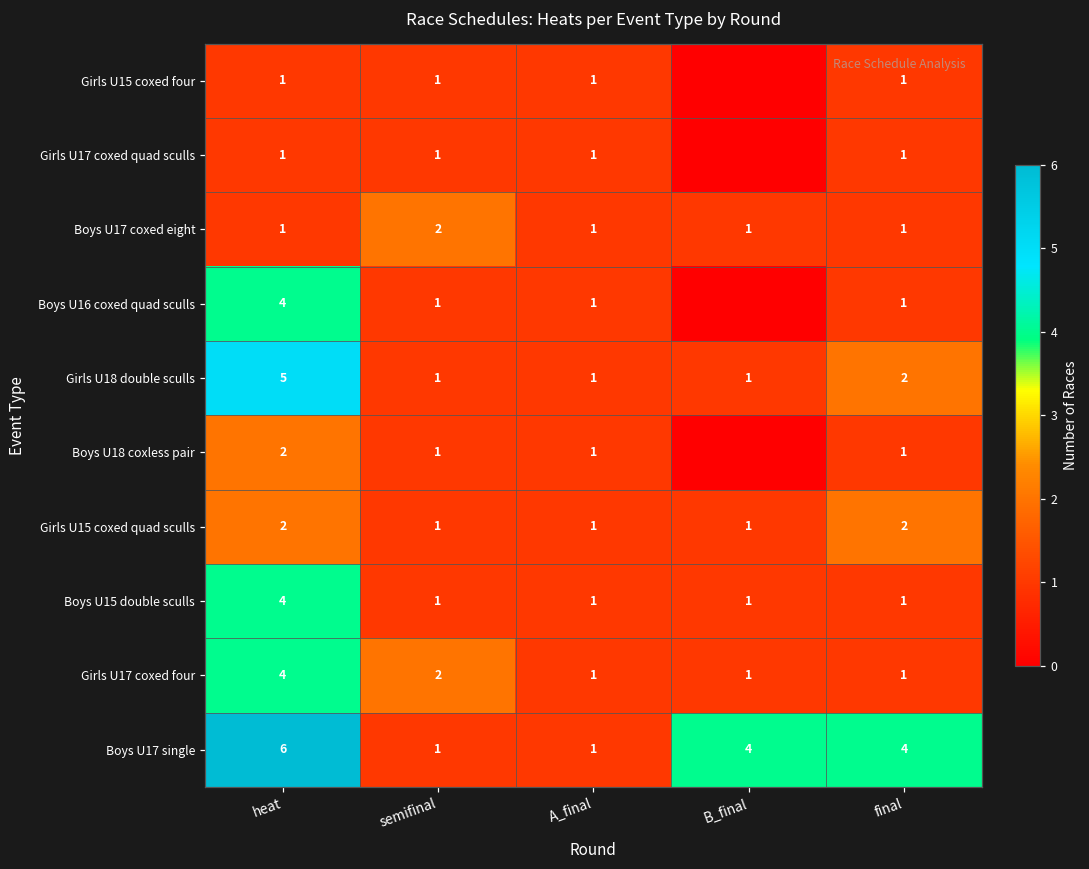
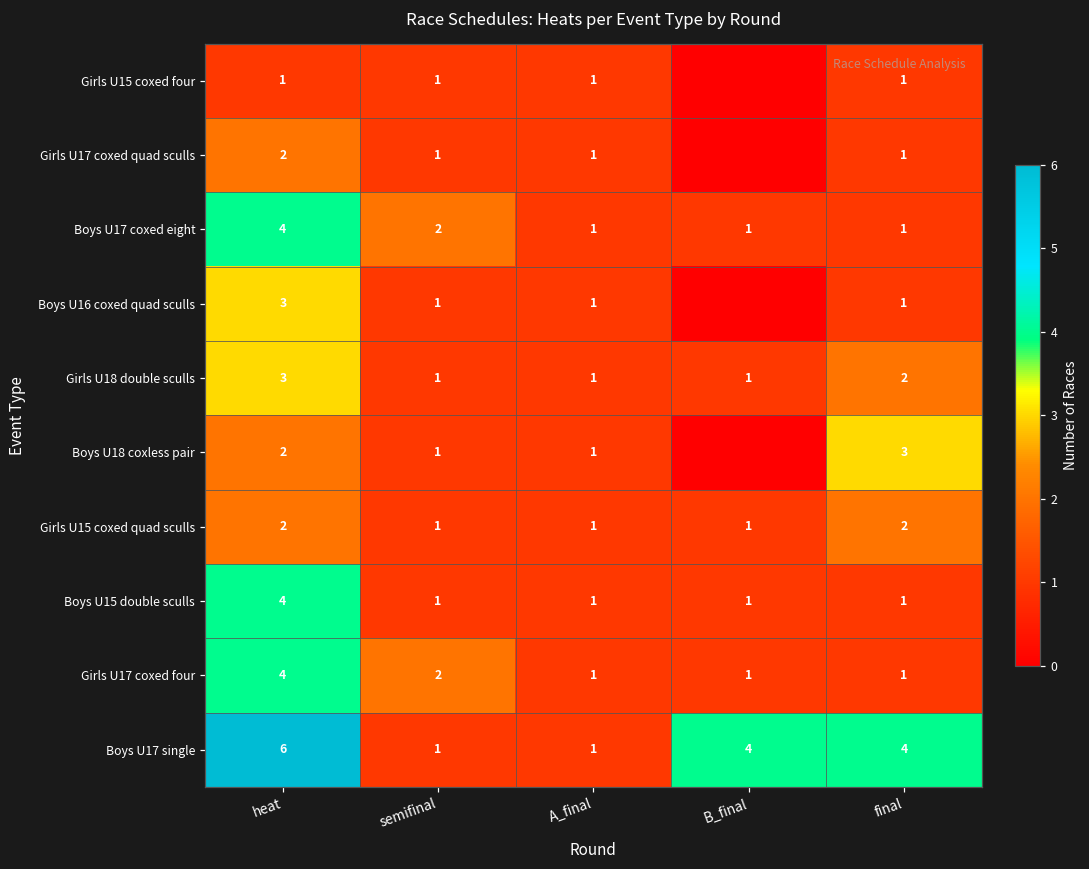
Girls U17 coxed quad sculls, heat: 1 -> 2
Boys U17 coxed eight, heat: 1 -> 4
Boys U16 coxed quad sculls, heat: 4 -> 3
Girls U18 double sculls, heat: 5 -> 3
Boys U18 coxless pair, final: 1 -> 3
